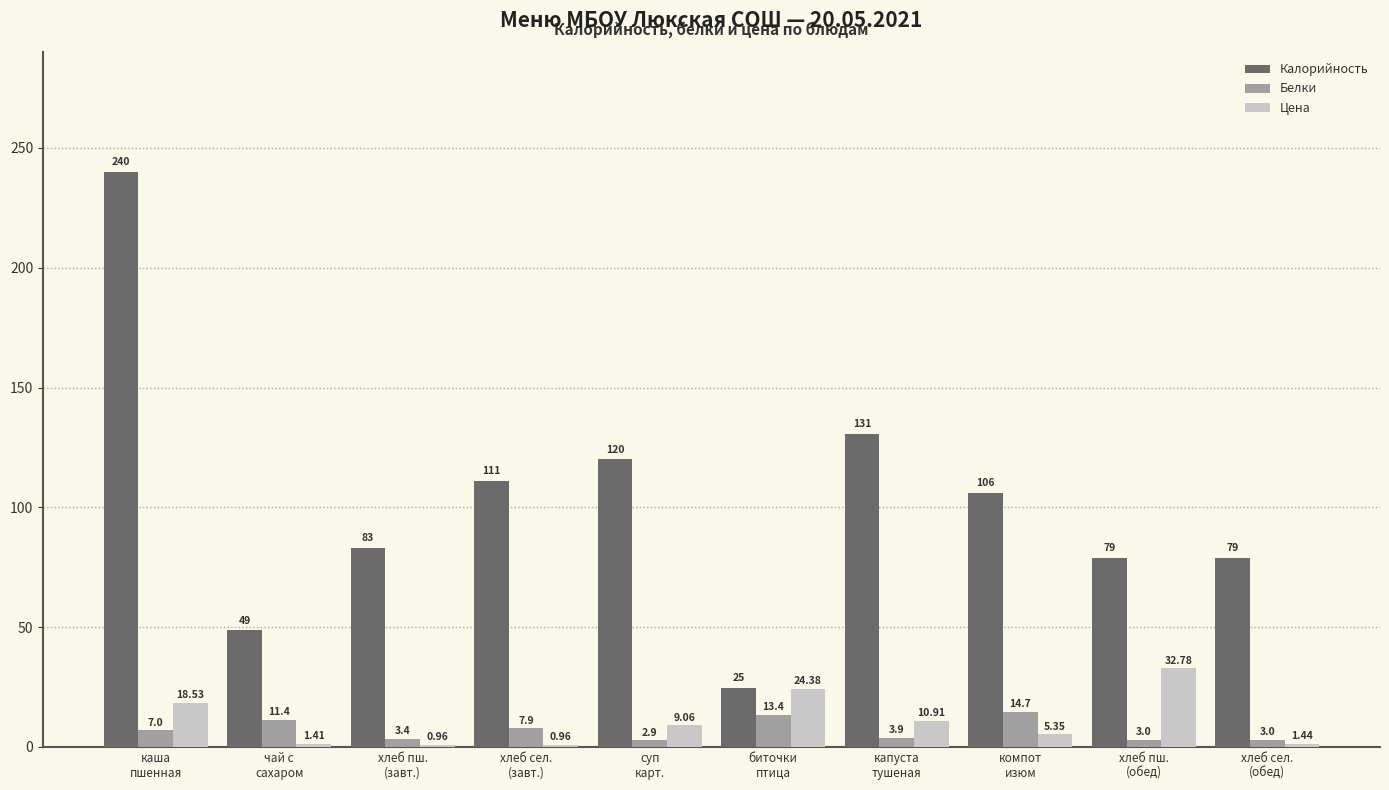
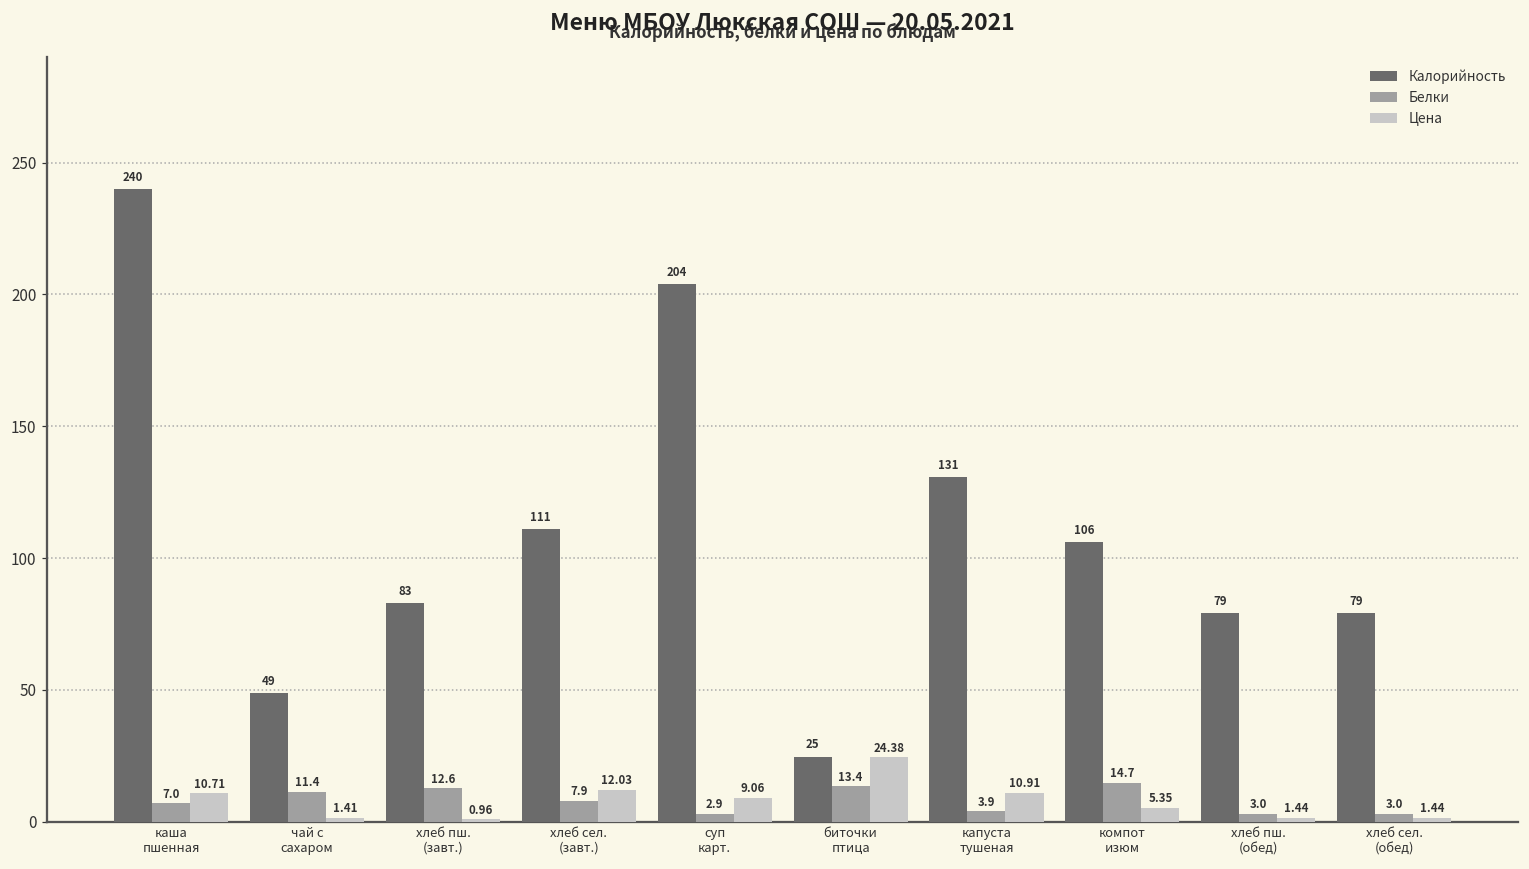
Цена, каша пшенная: 18.53 -> 10.71
Белки, хлеб пш. (завт.): 3.4 -> 12.6
Цена, хлеб сел. (завт.): 0.96 -> 12.03
Калорийность, суп карт.: 120 -> 204
Цена, хлеб пш. (обед): 32.78 -> 1.44
